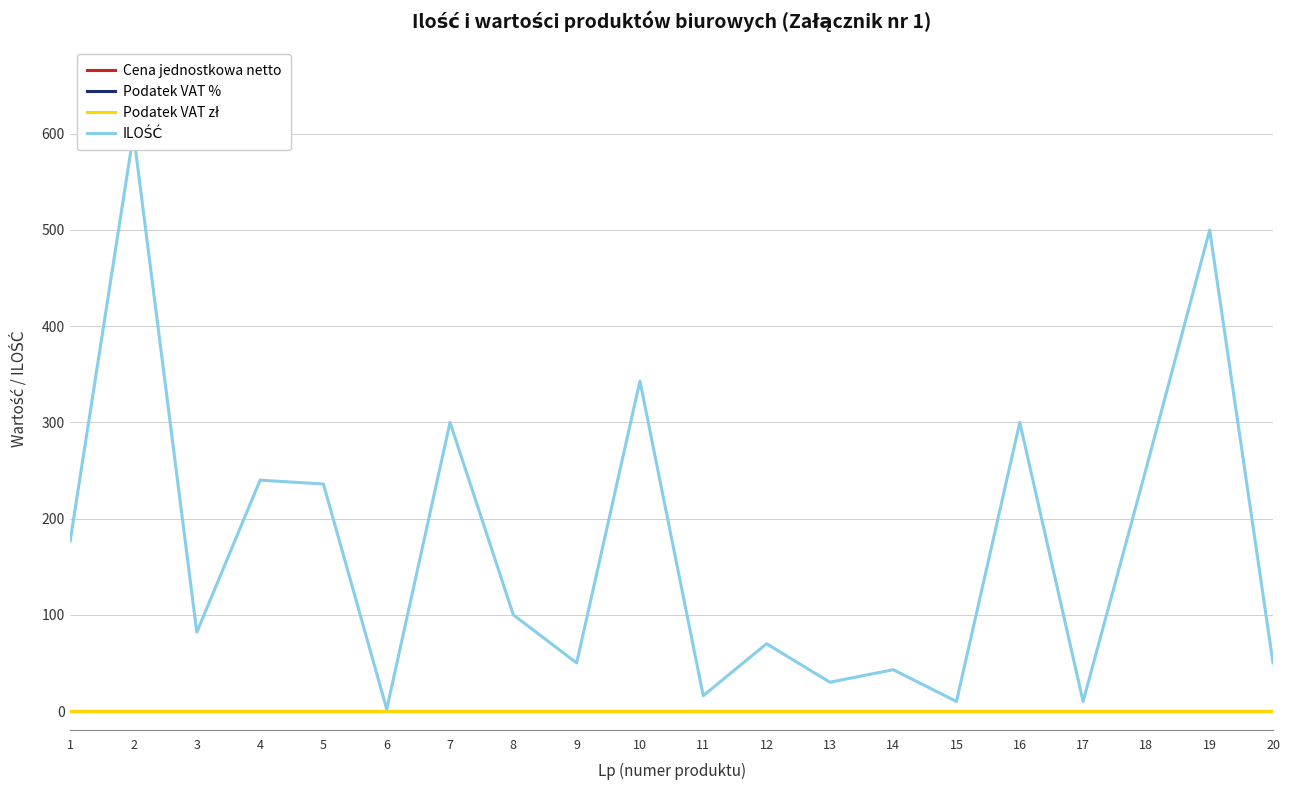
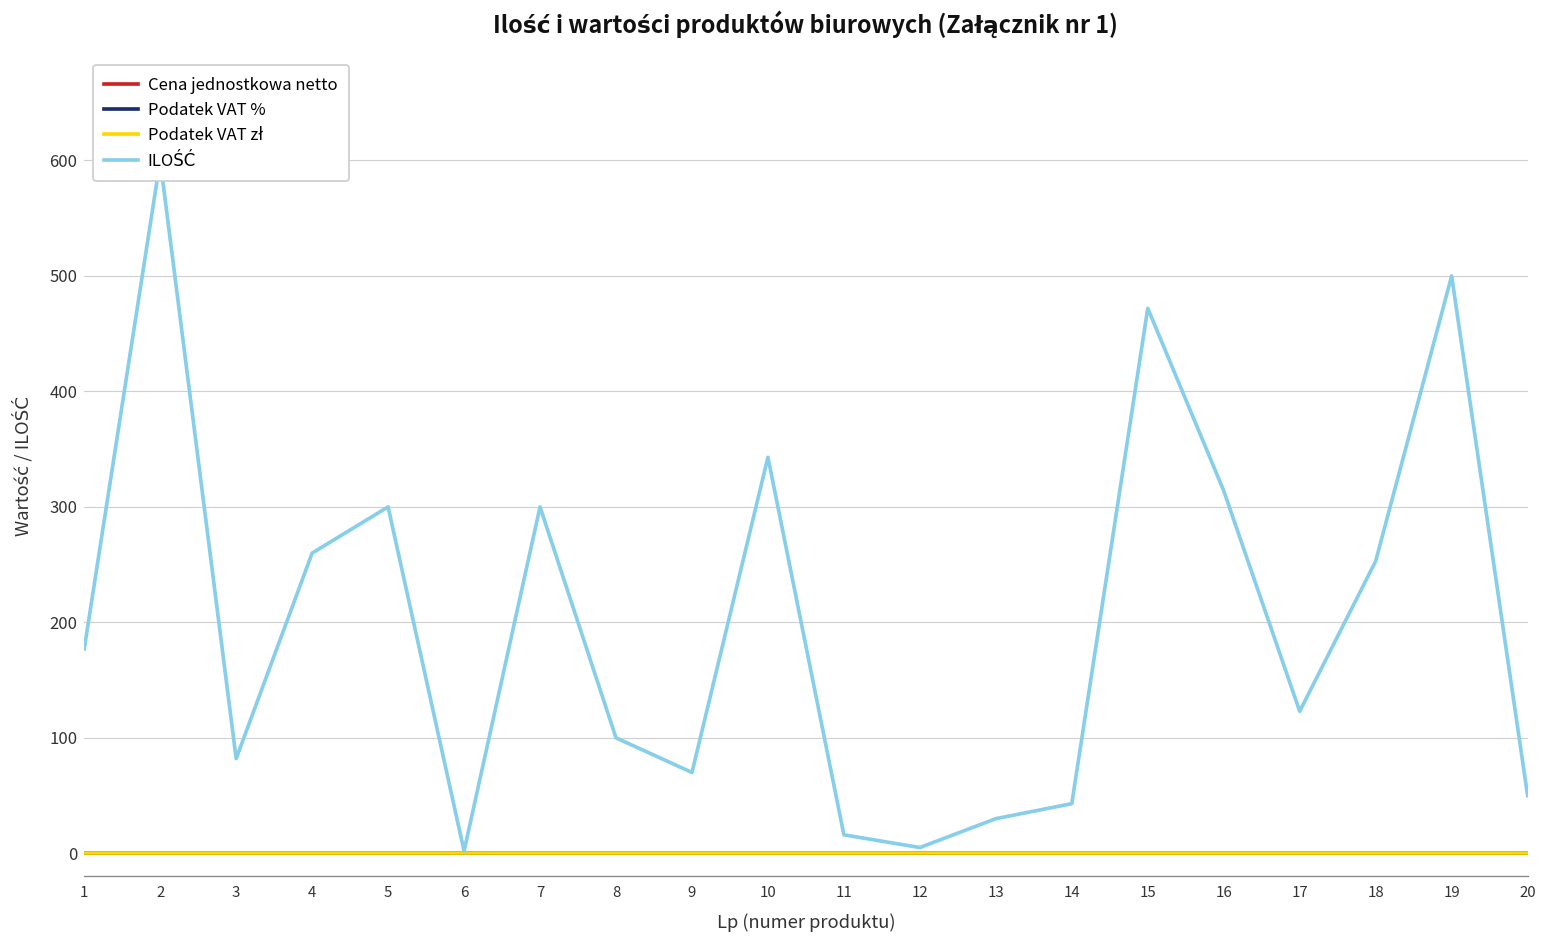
ILOŚĆ, 4: 240 -> 260
ILOŚĆ, 5: 240 -> 300
ILOŚĆ, 9: 50 -> 70
ILOŚĆ, 12: 70 -> 10
ILOŚĆ, 15: 10 -> 470
ILOŚĆ, 16: 300 -> 310
ILOŚĆ, 17: 10 -> 120
